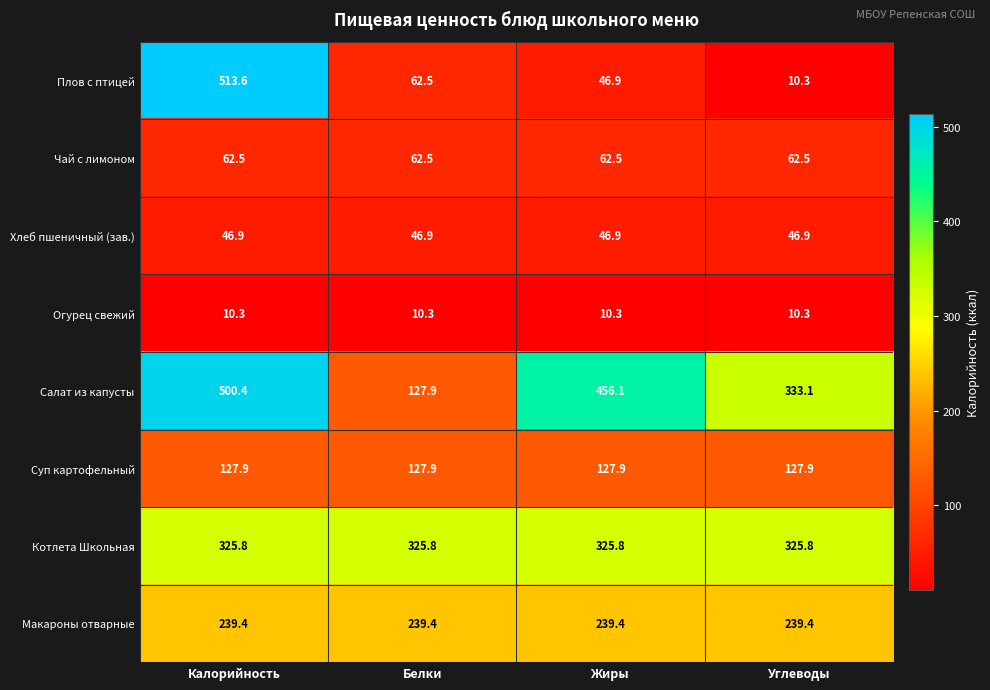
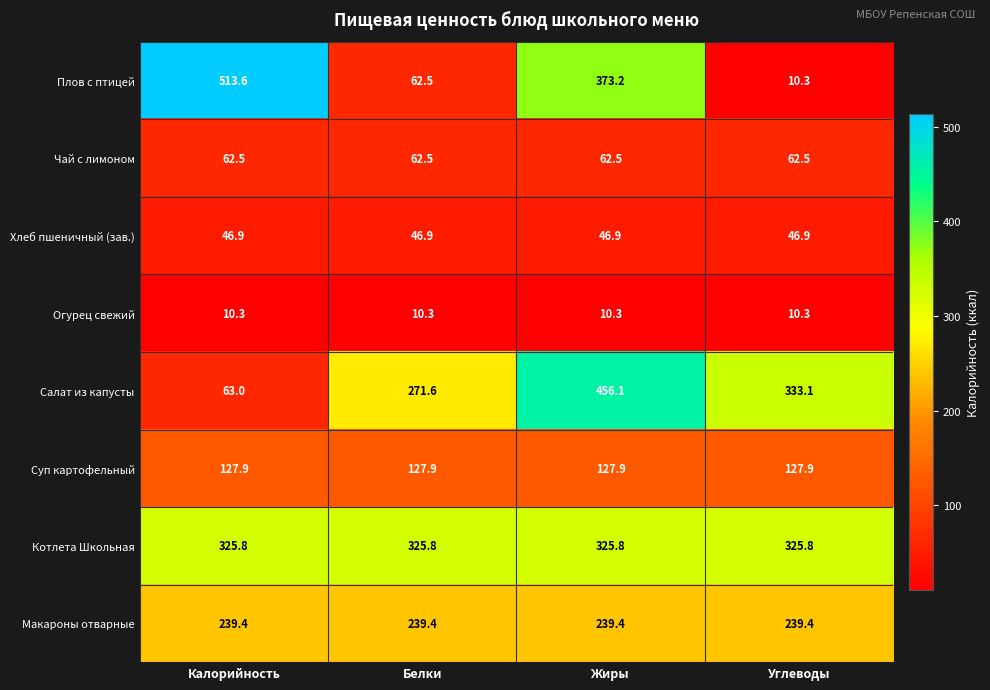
Плов с птицей, Жиры: 46.9 -> 373.2
Салат из капусты, Калорийность: 500.4 -> 63.0
Салат из капусты, Белки: 127.9 -> 271.6
